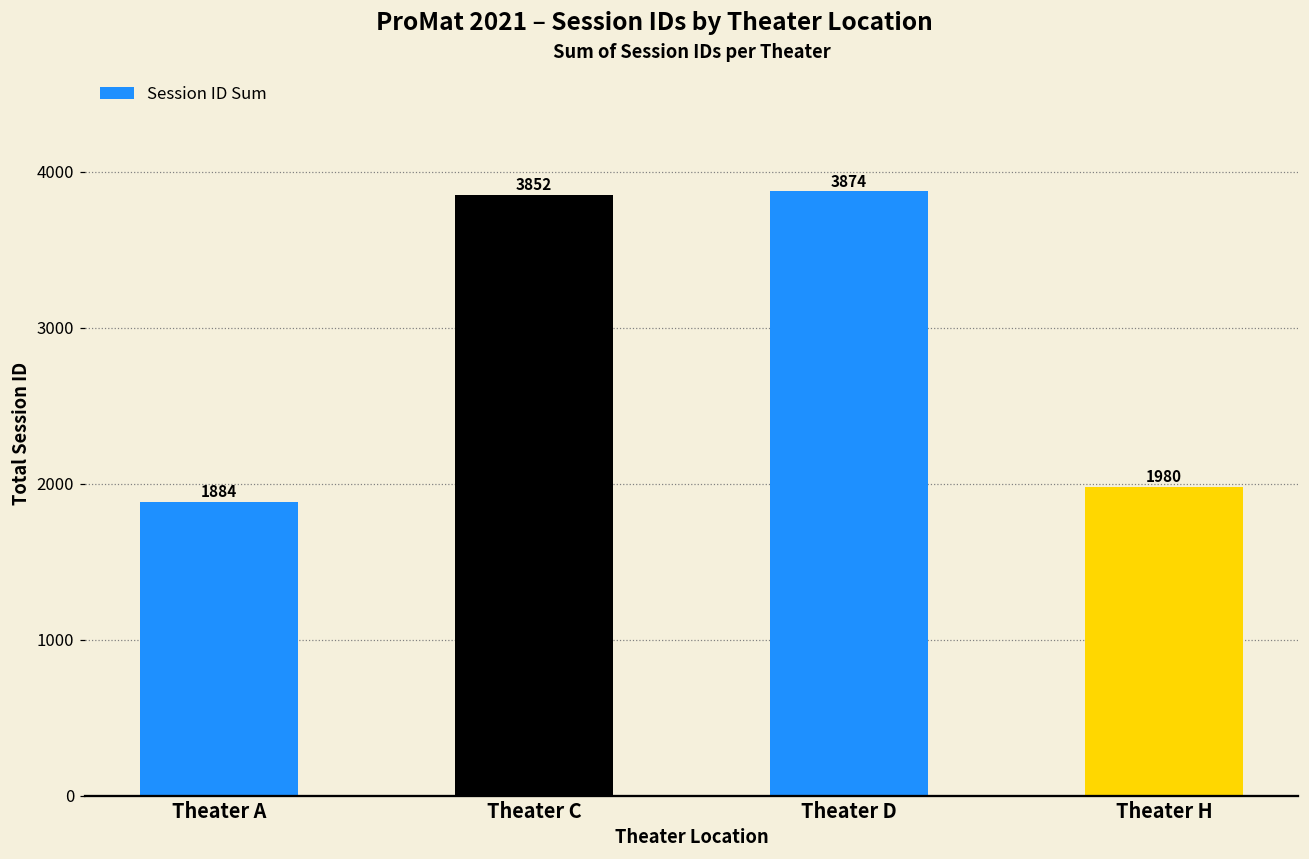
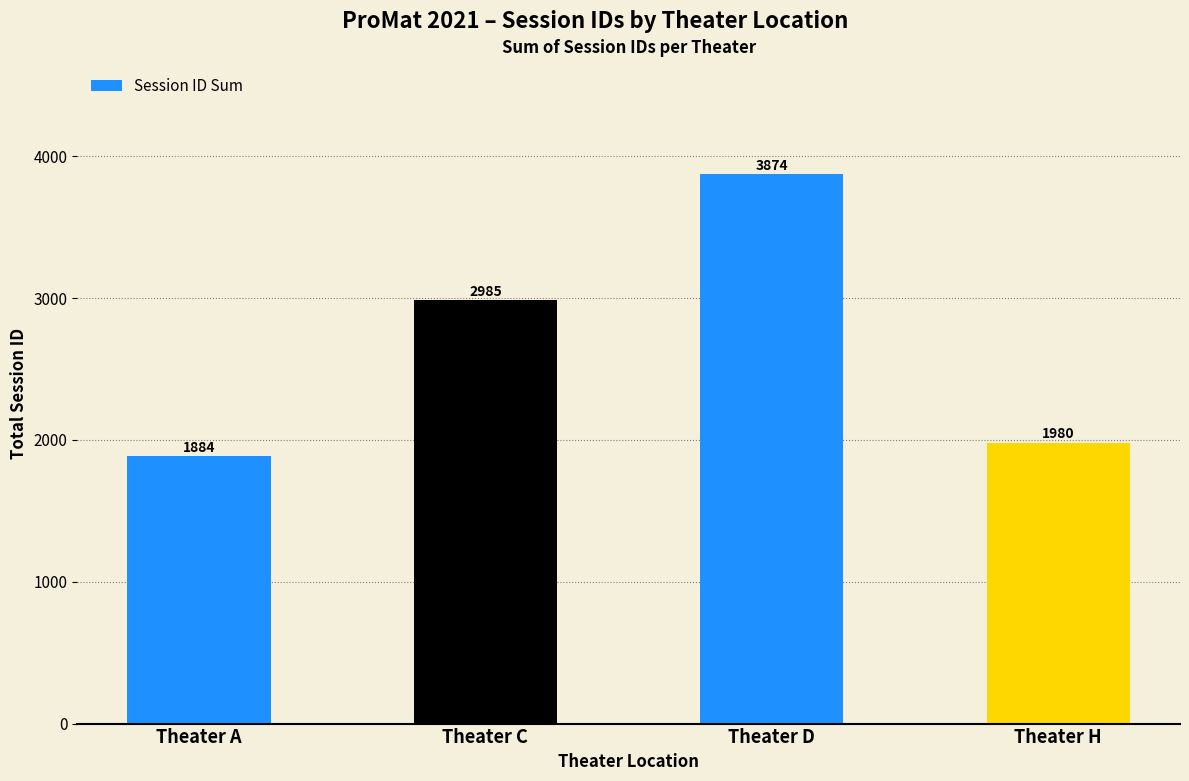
Theater C: 3852 -> 2985
